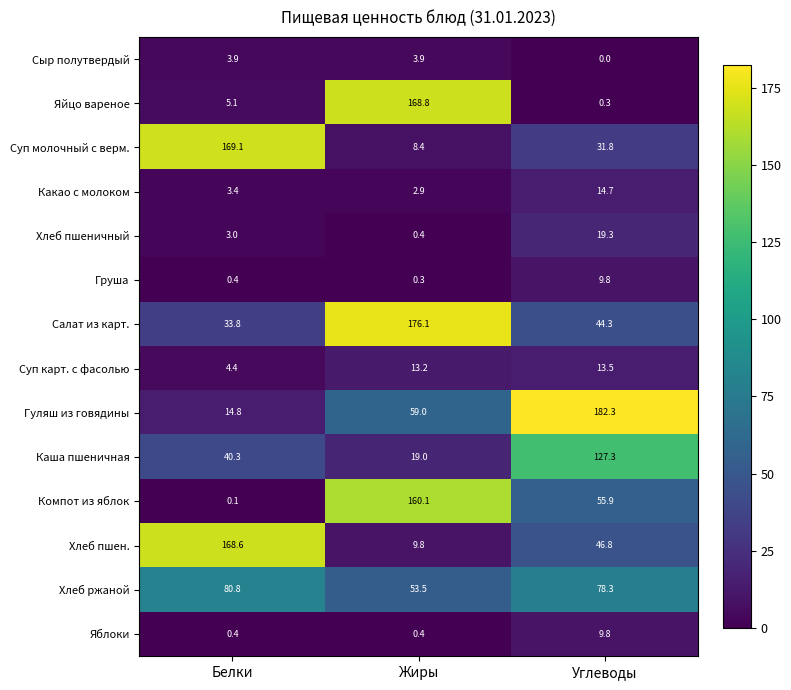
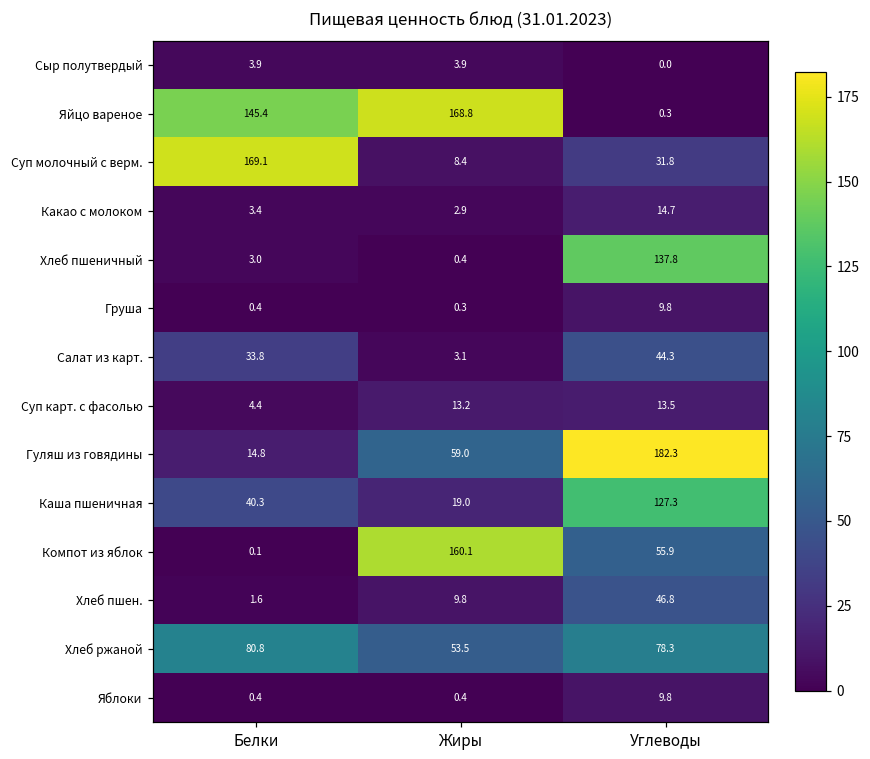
Яйцо вареное, Белки: 5.1 -> 145.4
Хлеб пшеничный, Углеводы: 19.3 -> 137.8
Салат из карт., Жиры: 176.1 -> 3.1
Хлеб пшен., Белки: 168.6 -> 1.6
